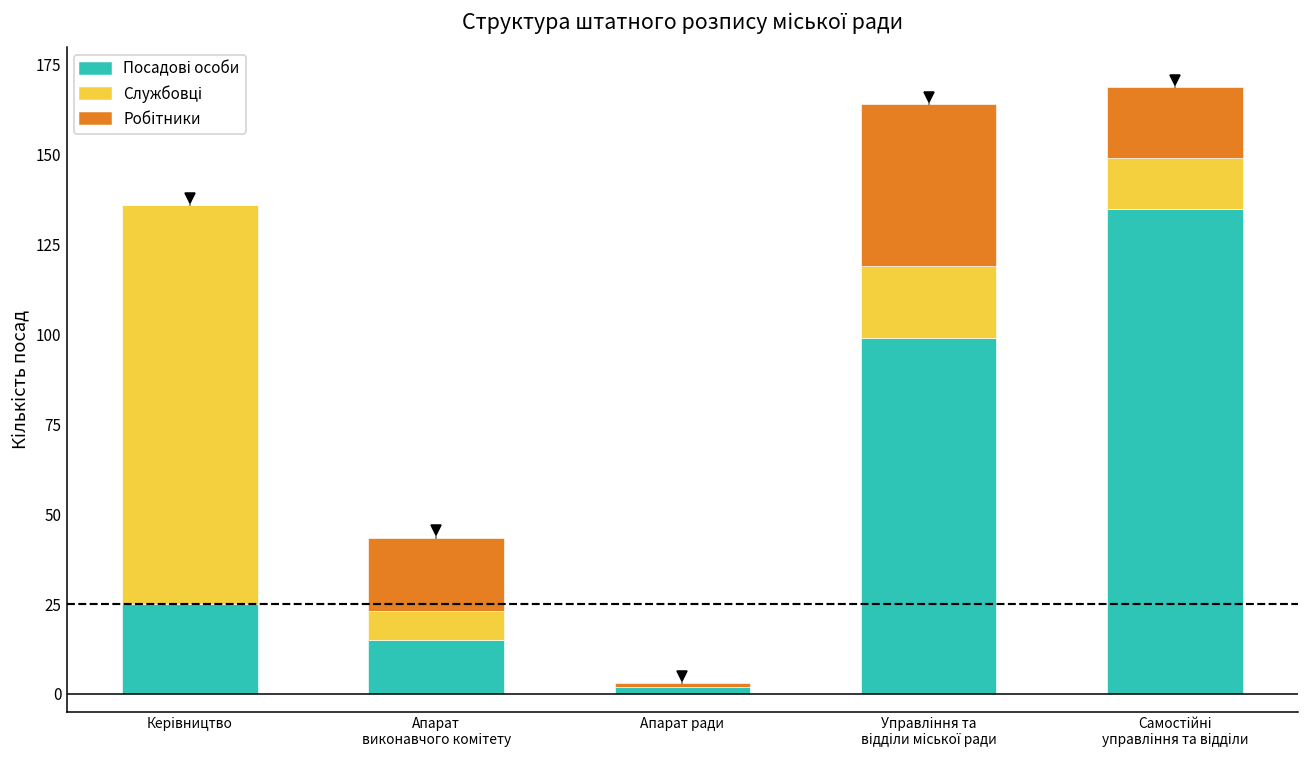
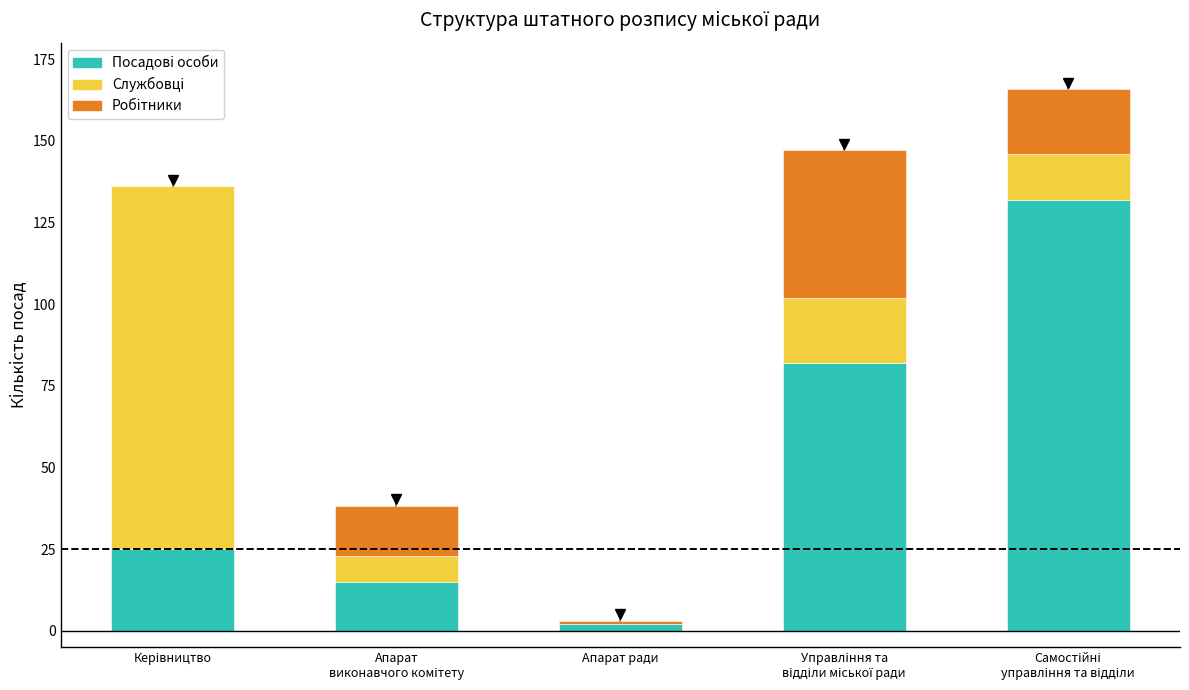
Робітники, Апарат виконавчого комітету: 21 -> 15
Посадові особи, Управління та відділи міської ради: 99 -> 82
Посадові особи, Самостійні управління та відділи: 135 -> 132
